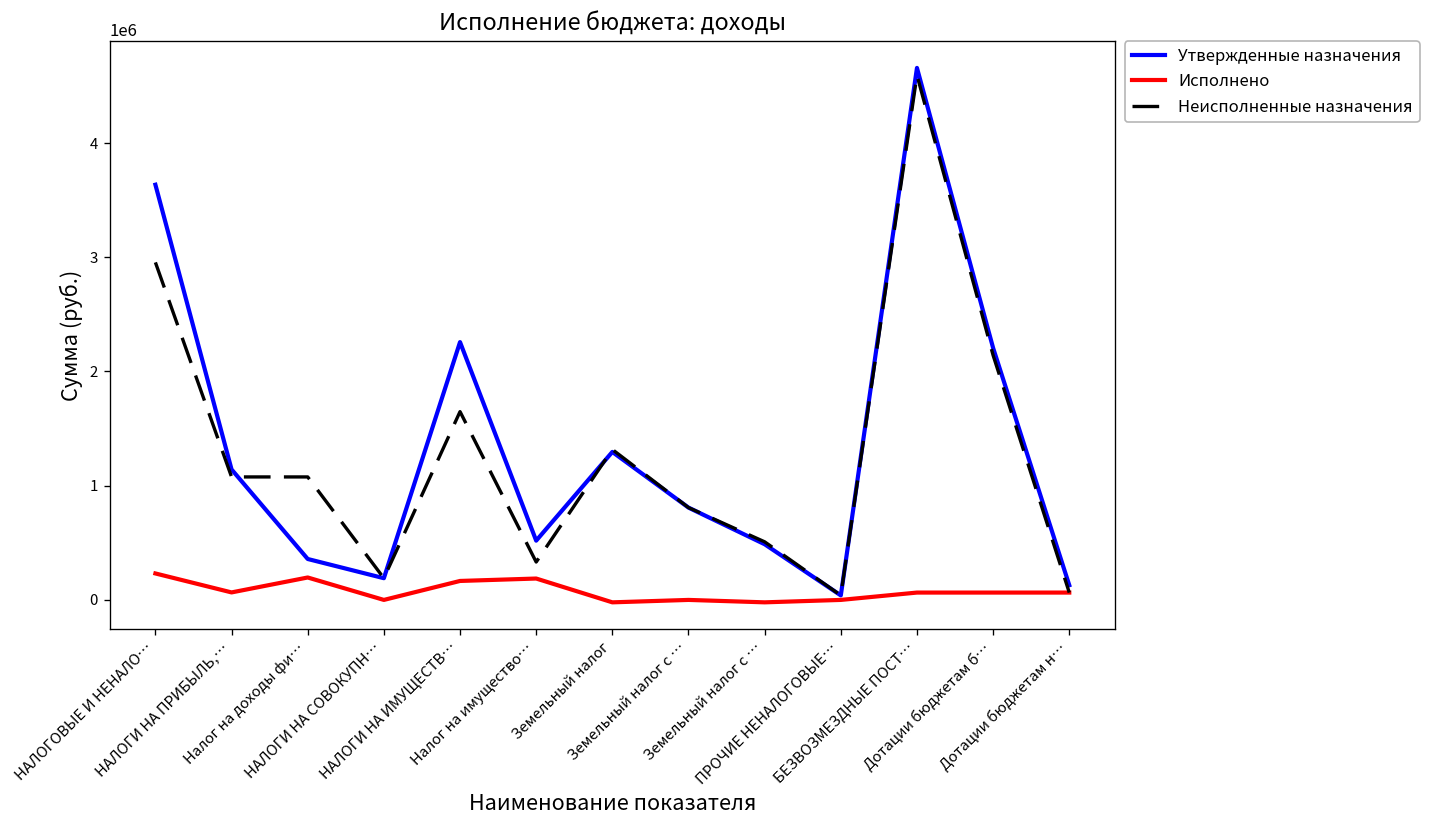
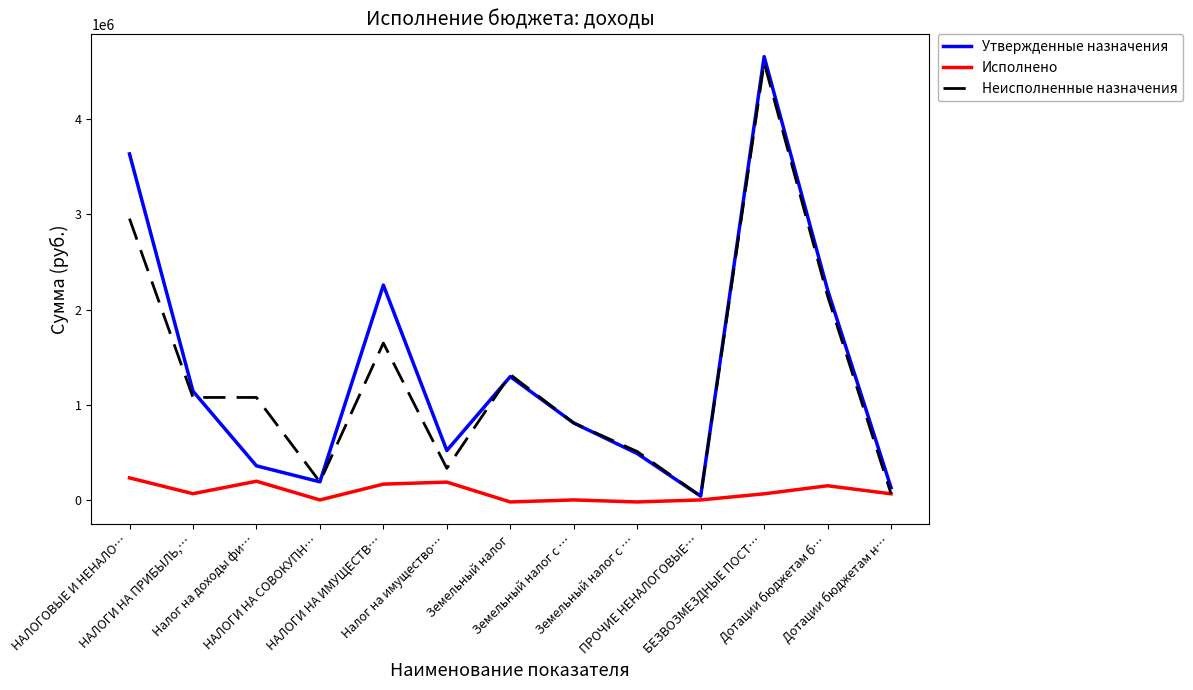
Исполнено, Дотации бюджетам б…: 60000 -> 150000
